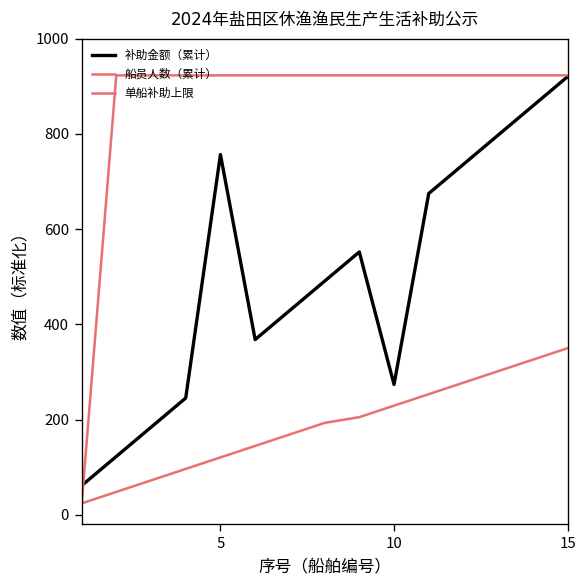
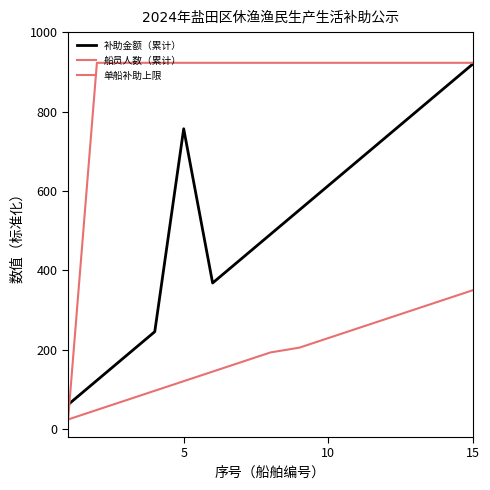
补助金额（累计）, 10: 270 -> 610
